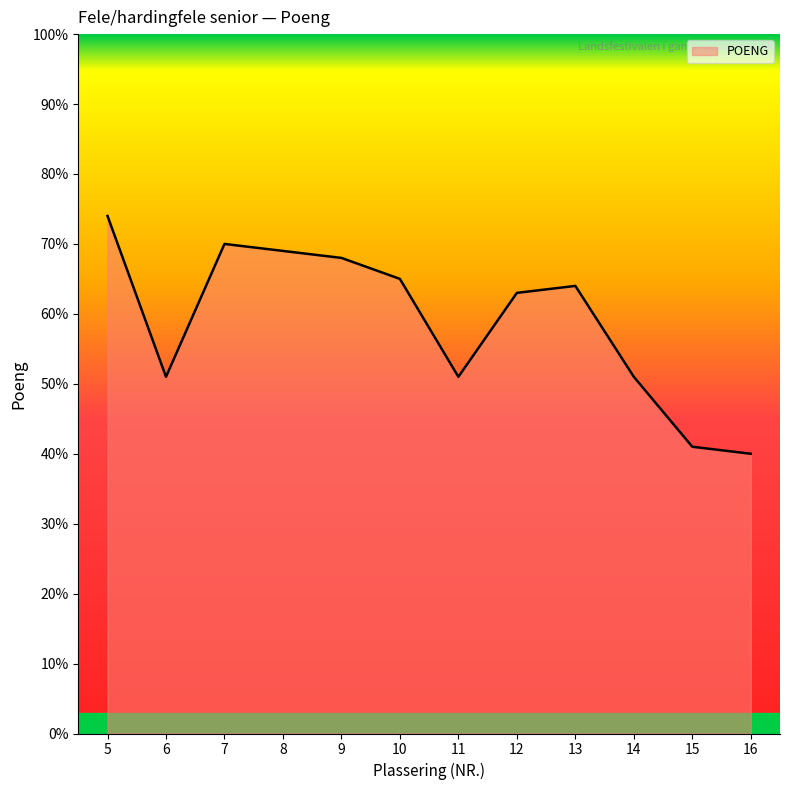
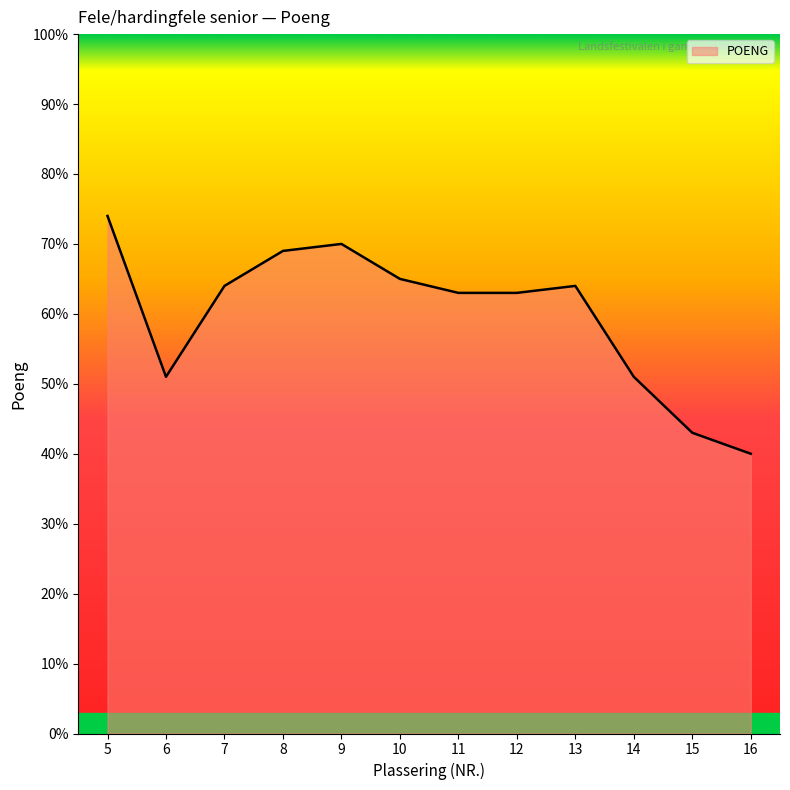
7: 70% -> 64%
9: 68% -> 70%
11: 51% -> 63%
15: 41% -> 43%
